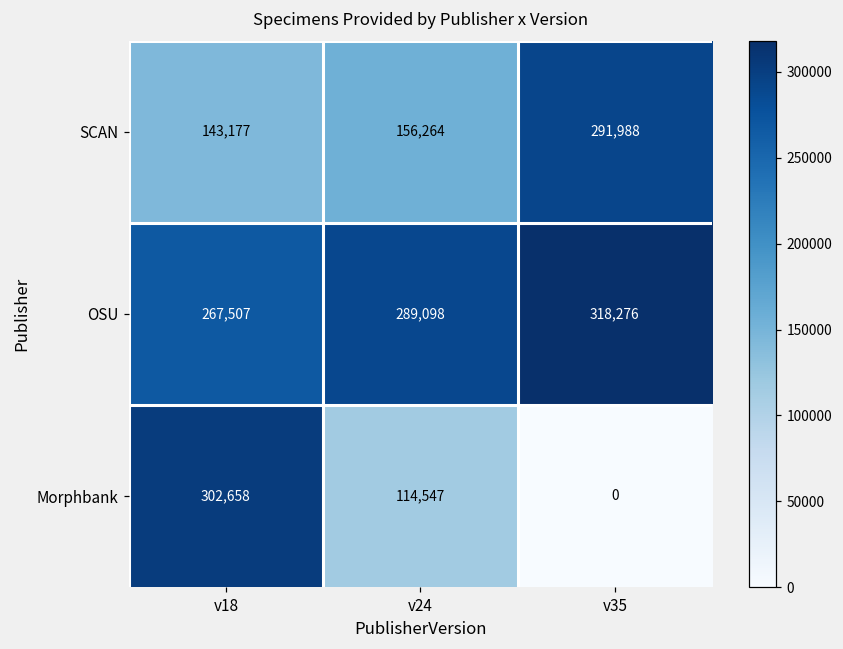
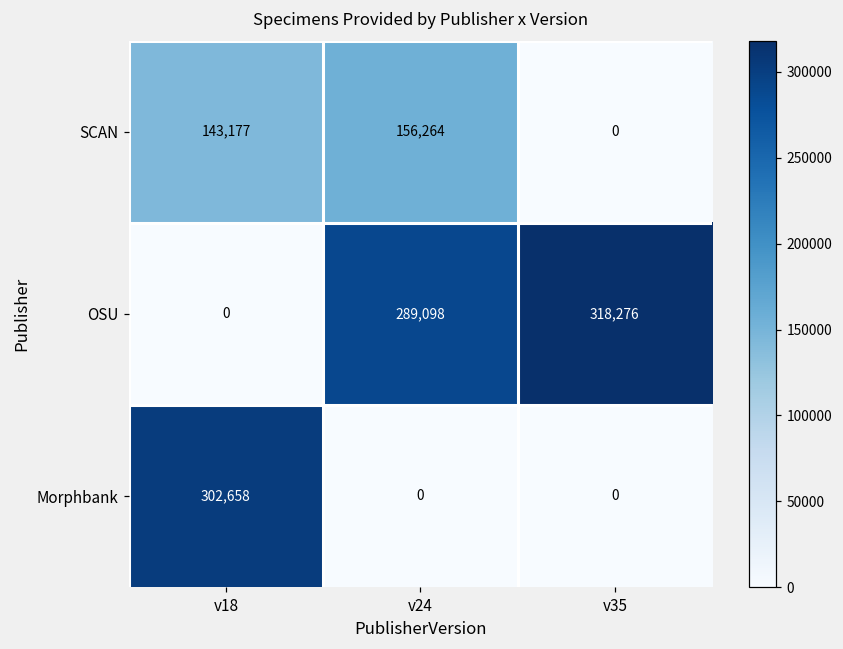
SCAN, v35: 291,988 -> 0
OSU, v18: 267,507 -> 0
Morphbank, v24: 114,547 -> 0
